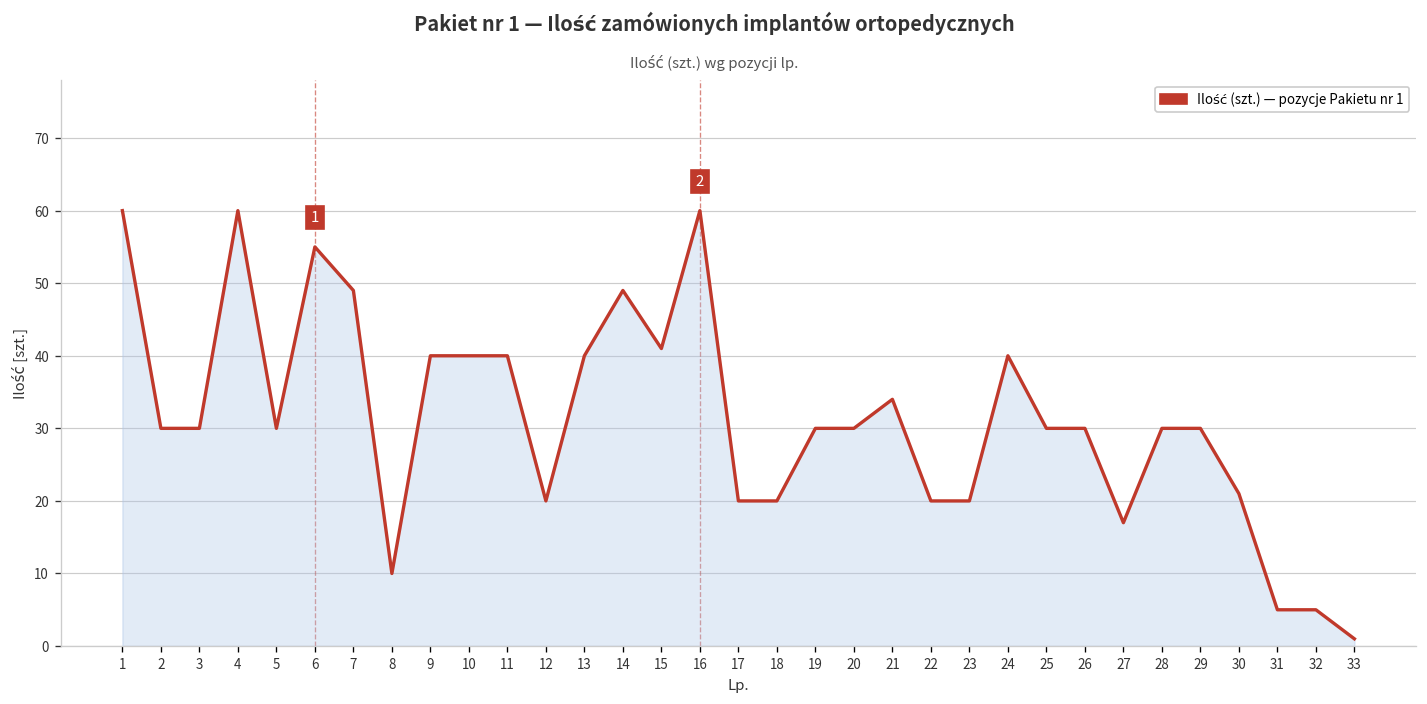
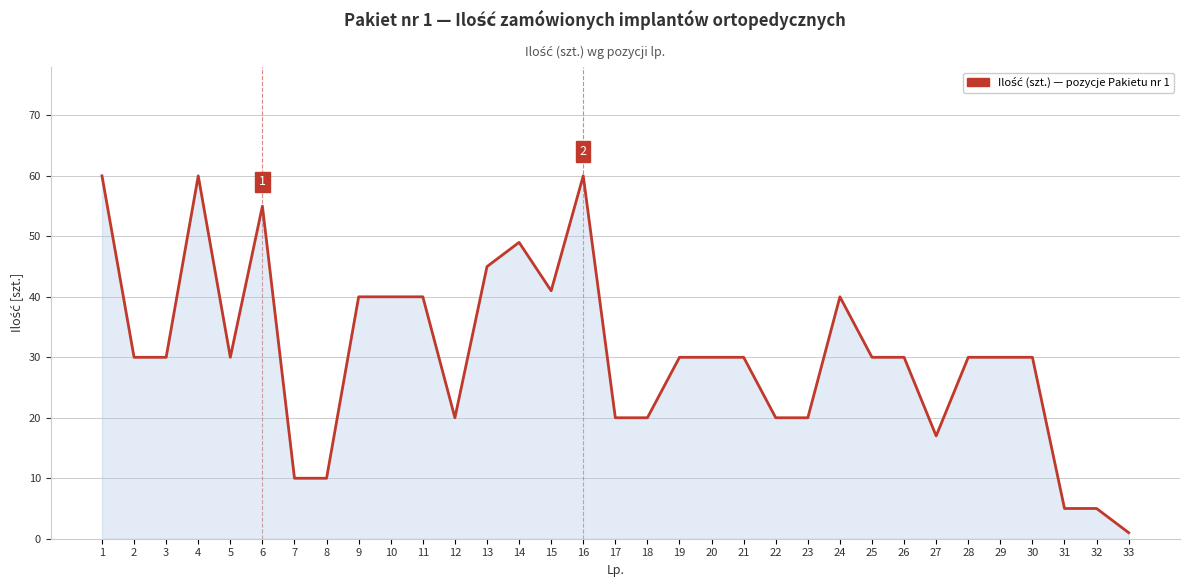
7: 49 -> 10
13: 40 -> 45
21: 34 -> 30
30: 21 -> 30
